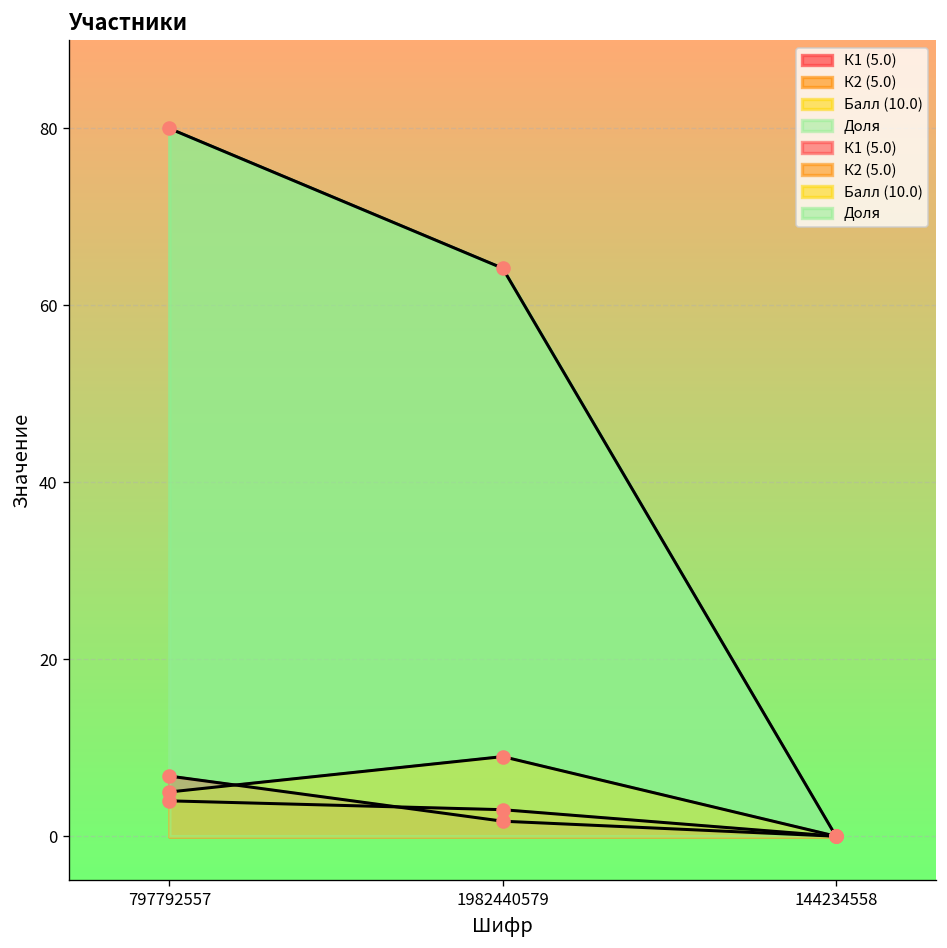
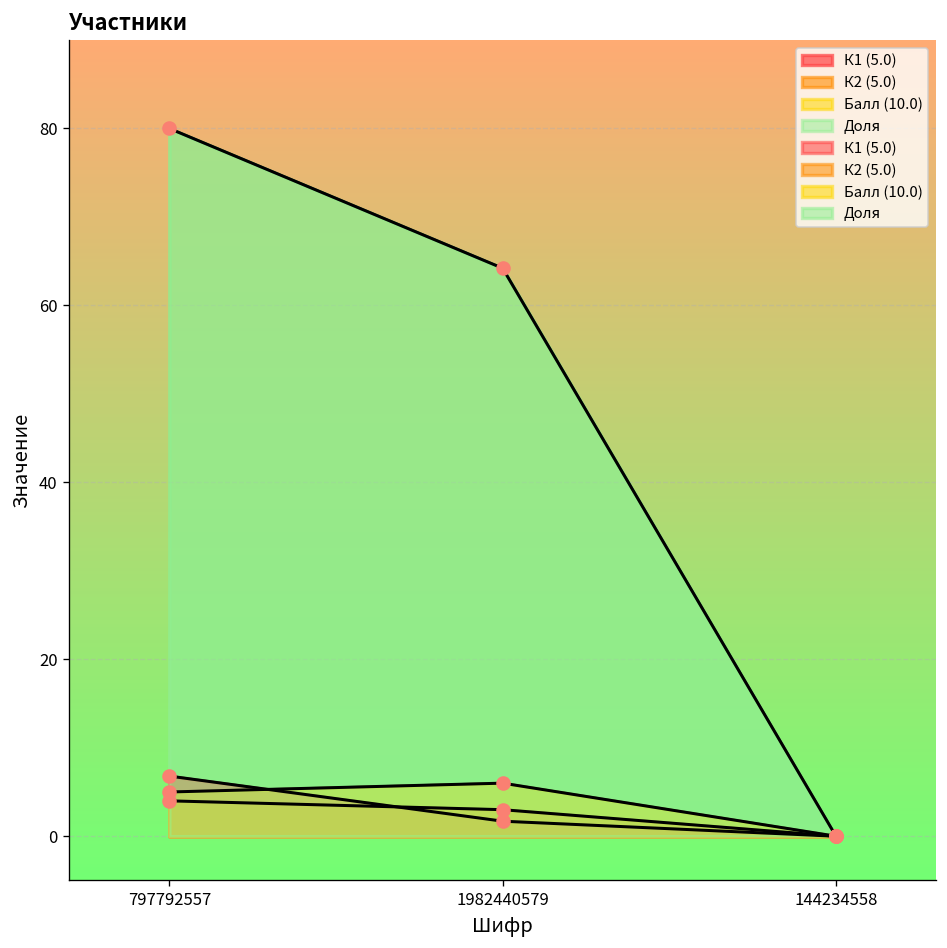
Балл (10.0), 1982440579: 9 -> 6
